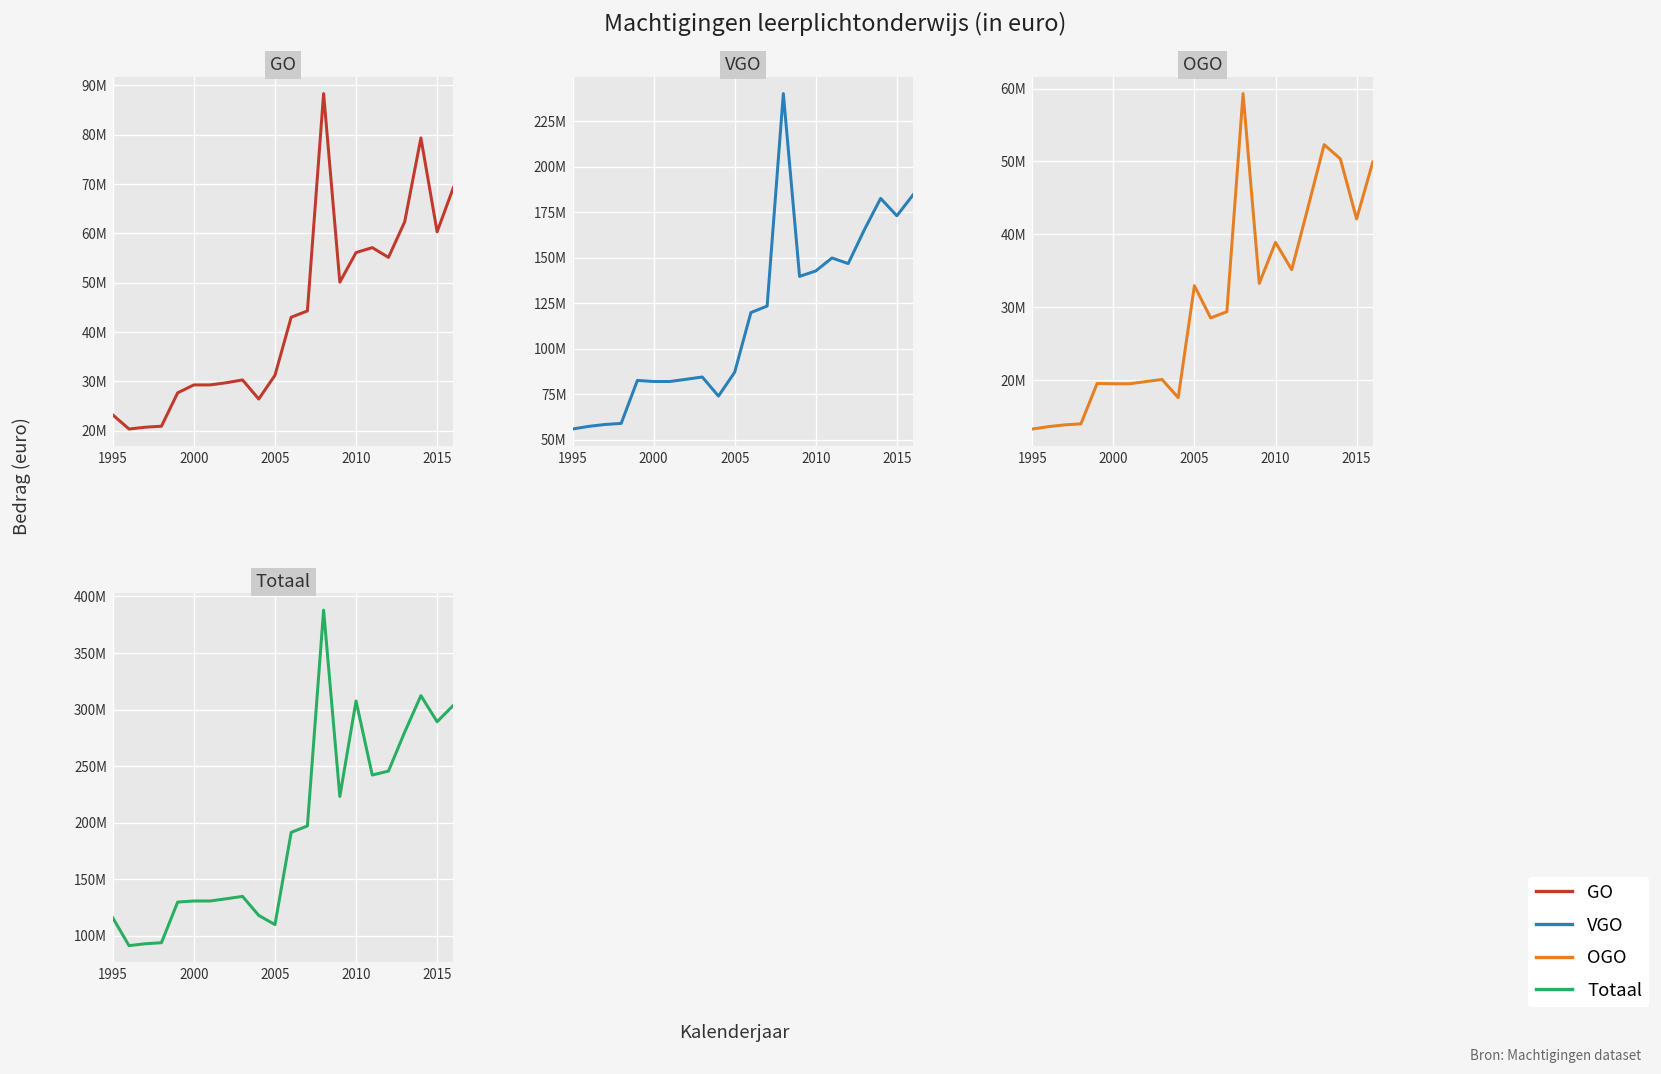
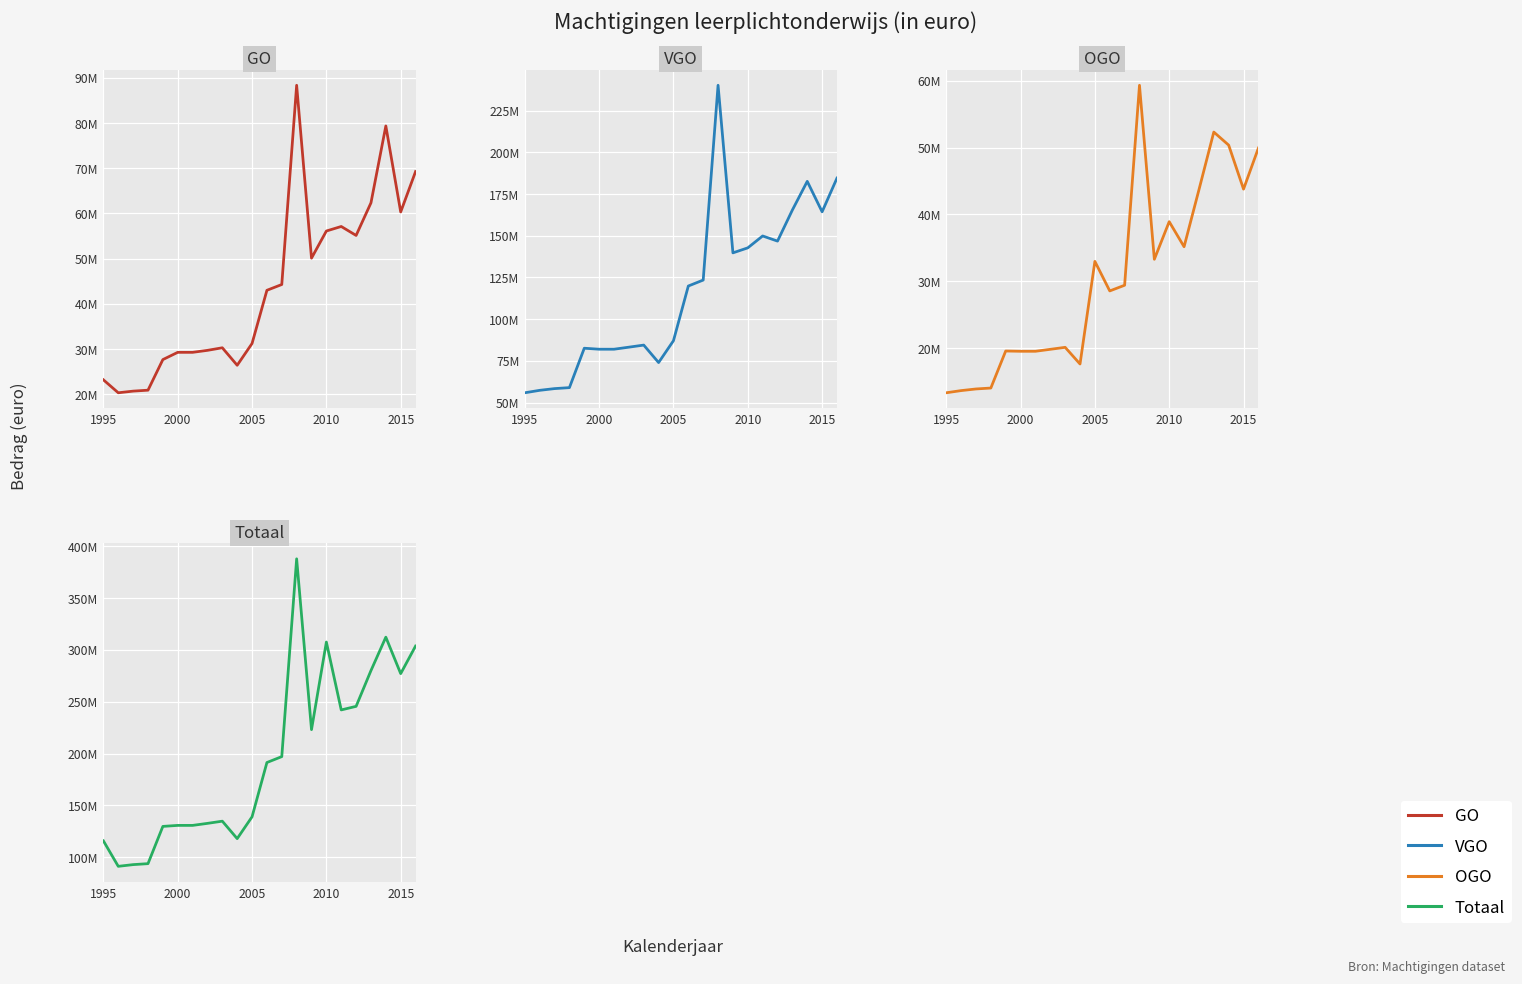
VGO, 2015: 173000000 -> 164000000
OGO, 2015: 42000000 -> 44000000
Totaal, 2005: 110000000 -> 140000000
Totaal, 2015: 290000000 -> 280000000
